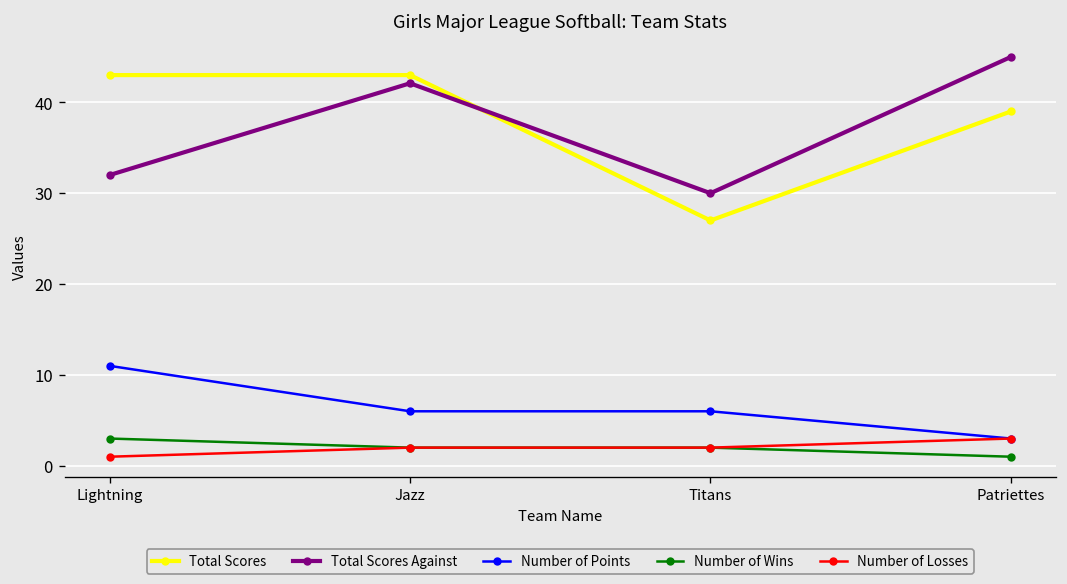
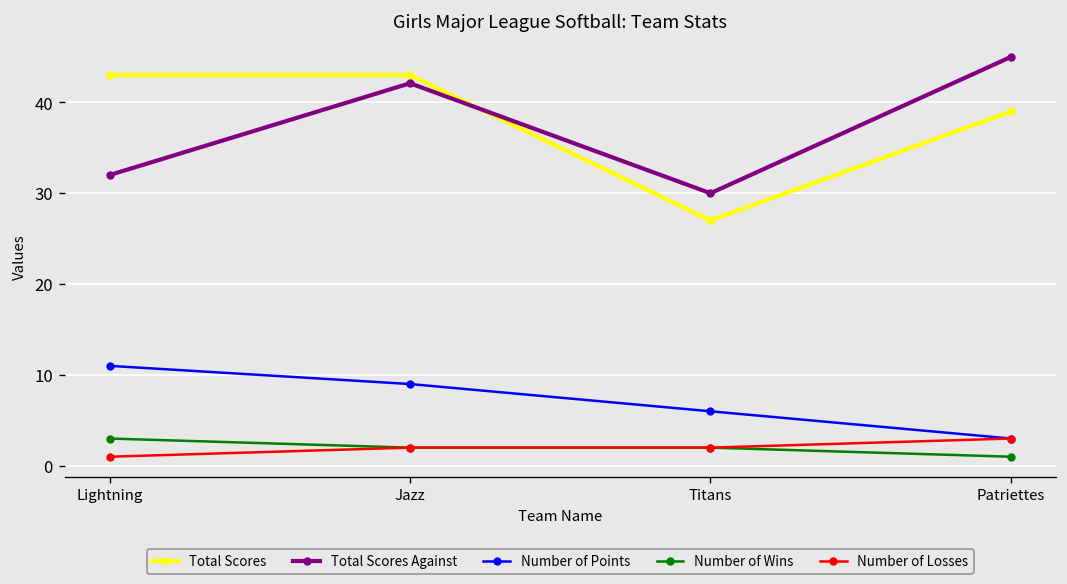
Number of Points, Jazz: 6 -> 9
